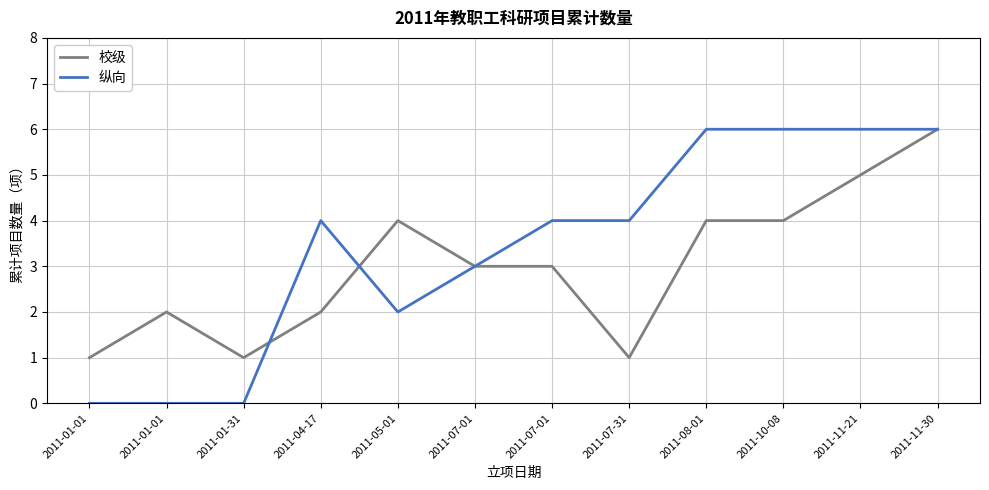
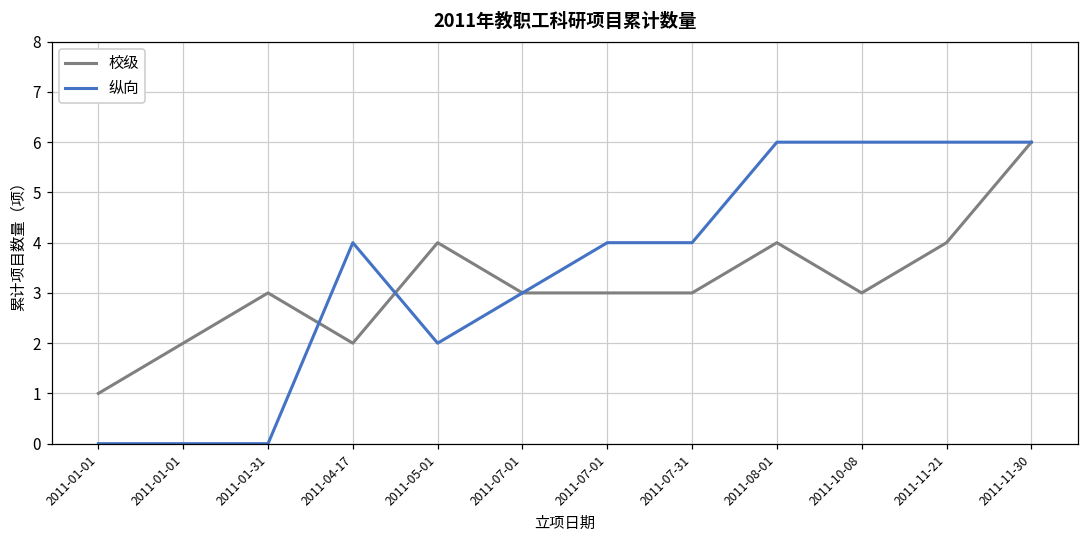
校级, 2011-01-31: 1 -> 3
校级, 2011-07-31: 1 -> 3
校级, 2011-10-08: 4 -> 3
校级, 2011-11-21: 5 -> 4
